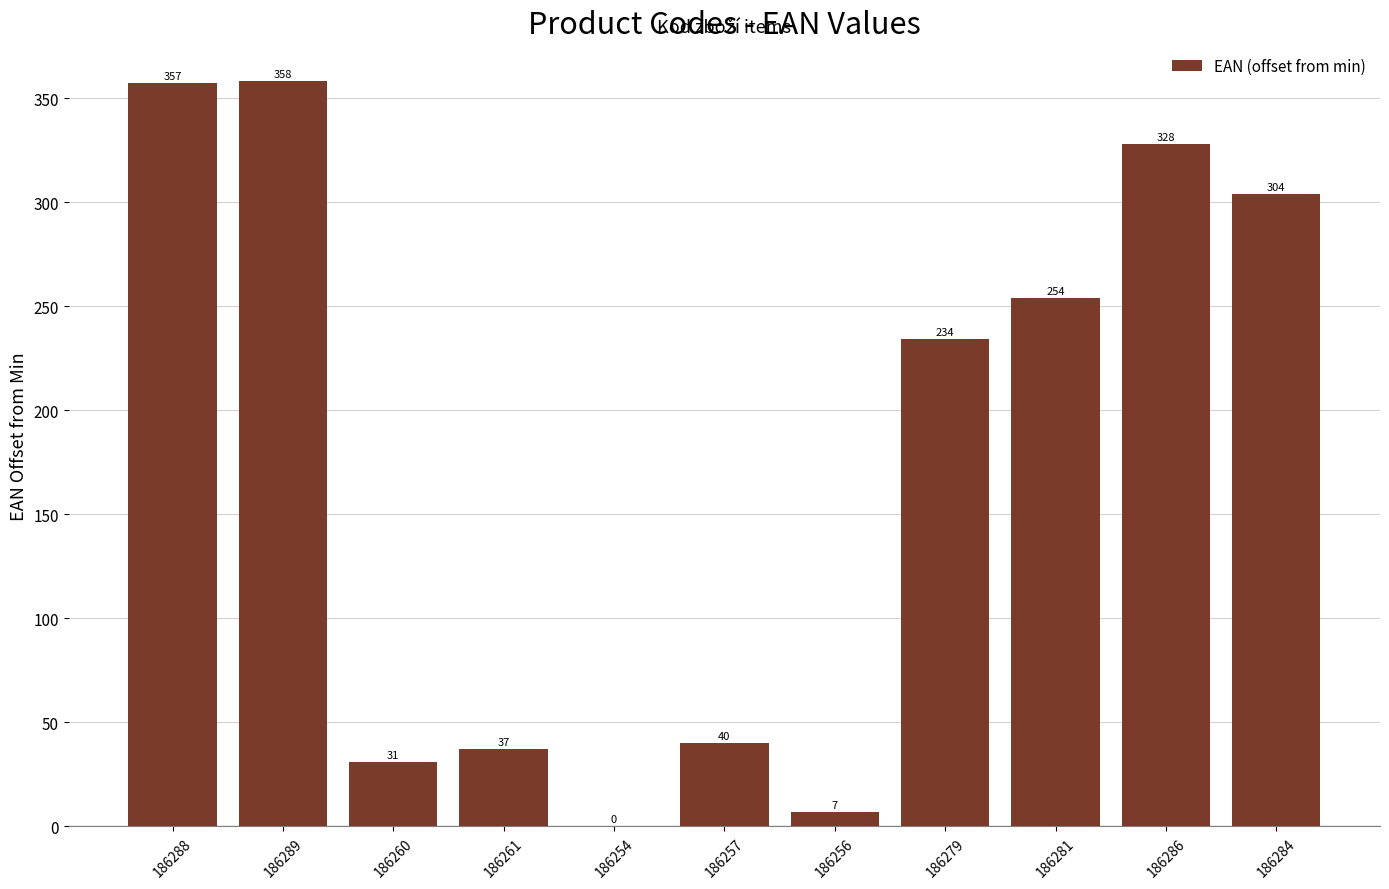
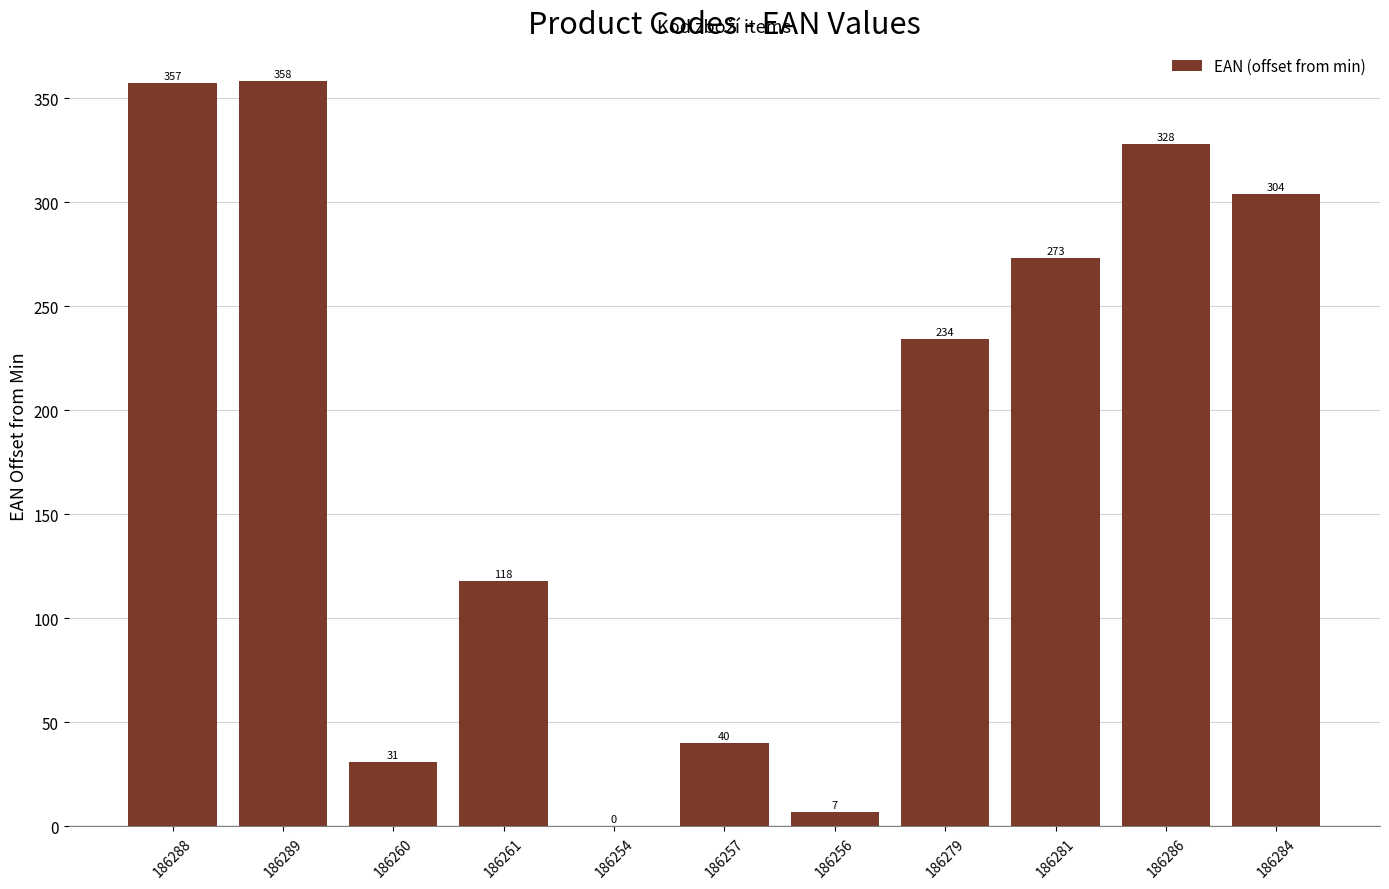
186261: 37 -> 118
186281: 254 -> 273
